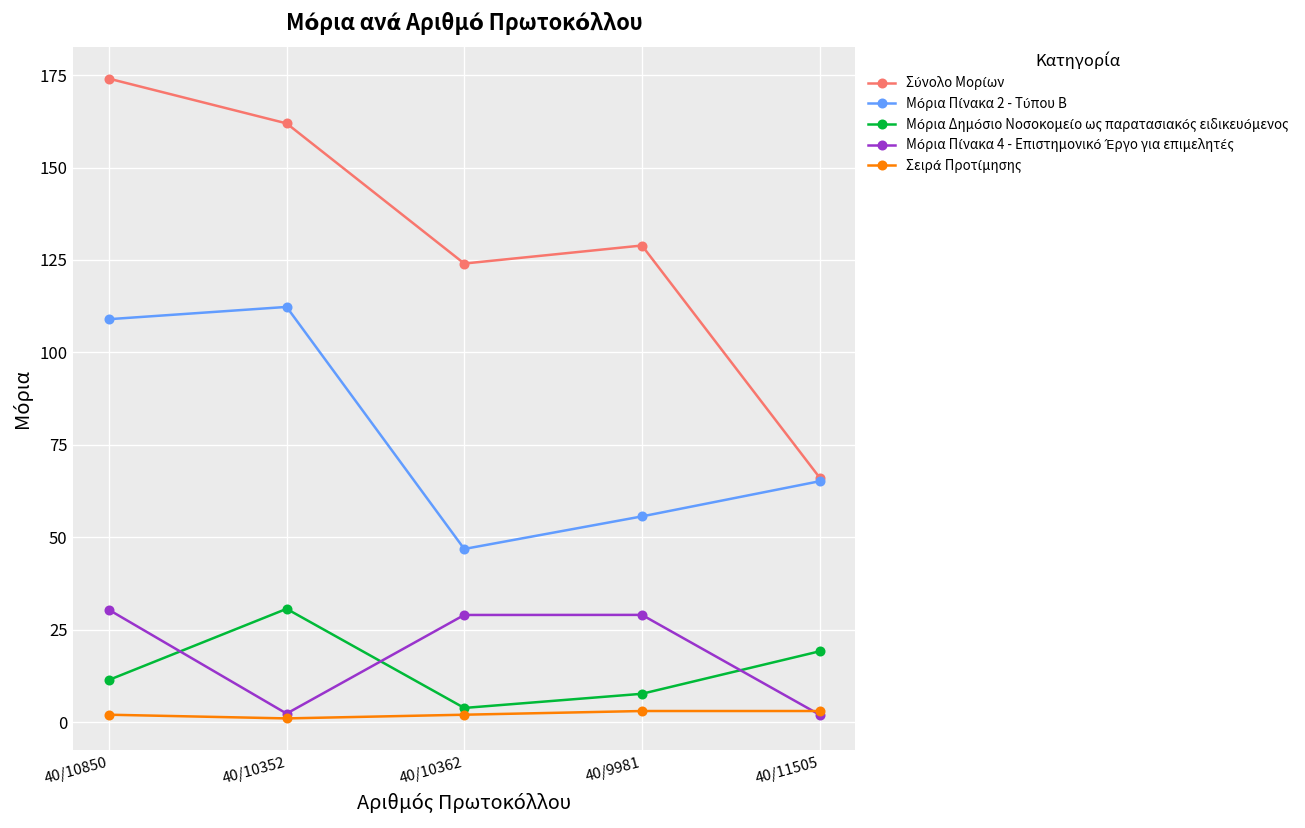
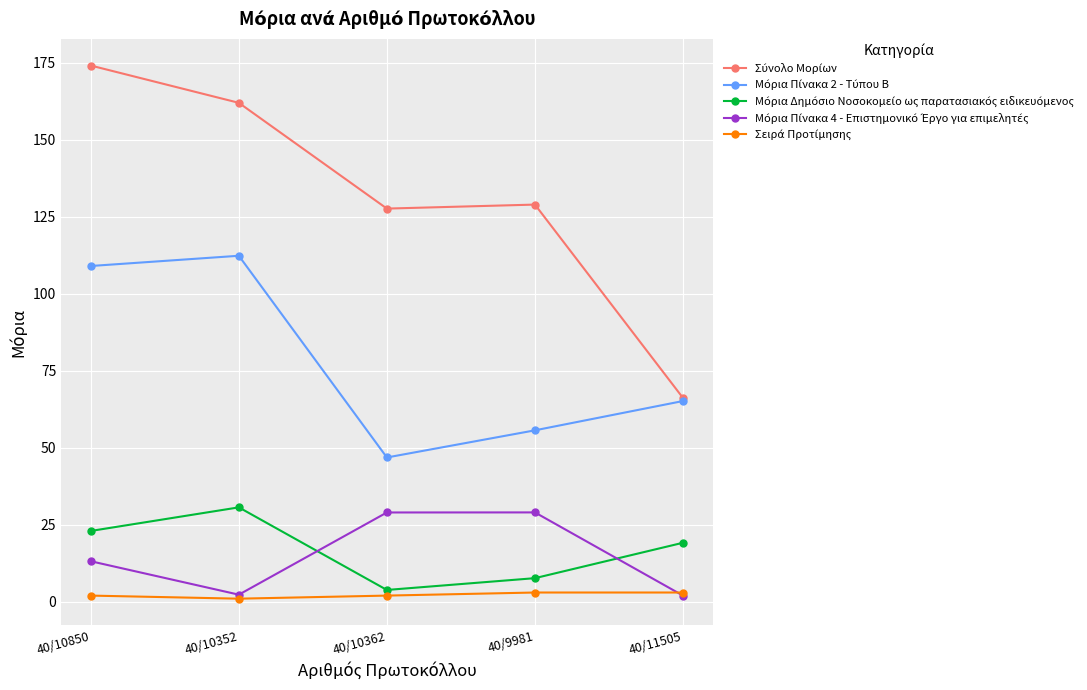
Μόρια Δημόσιο Νοσοκομείο ως παρατασιακός ειδικευόμενος, 40/10850: 11 -> 23
Μόρια Πίνακα 4 - Επιστημονικό Έργο για επιμελητές, 40/10850: 30 -> 13
Σύνολο Μορίων, 40/10362: 124 -> 128
